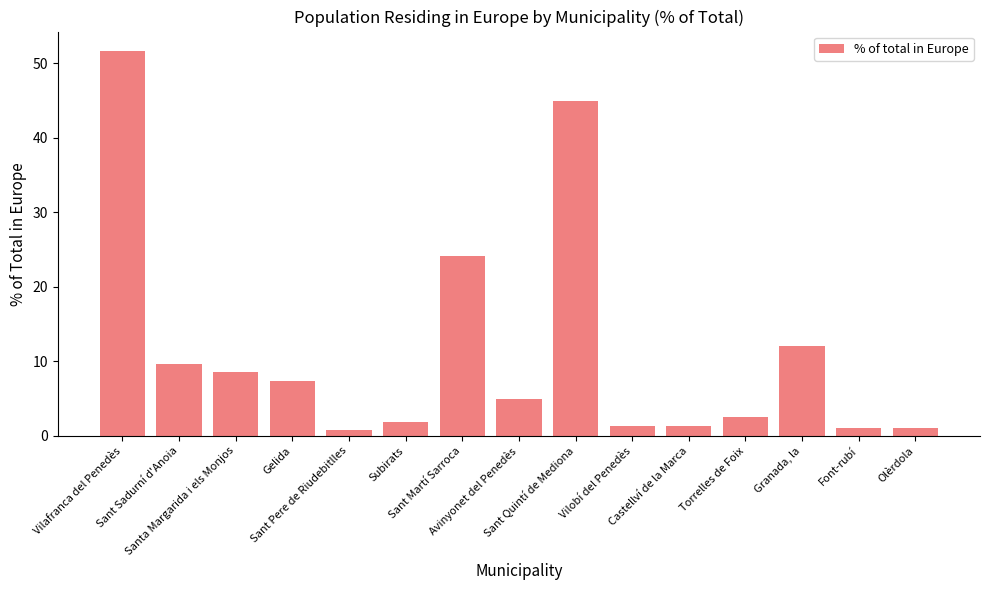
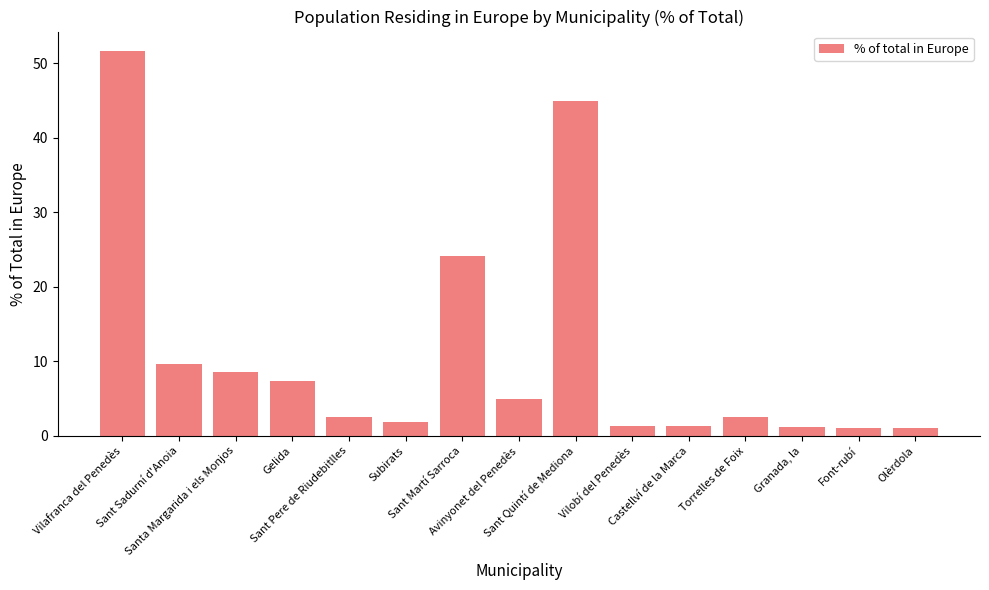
Sant Pere de Riudebitlles: 1 -> 3
Granada, la: 12 -> 1
